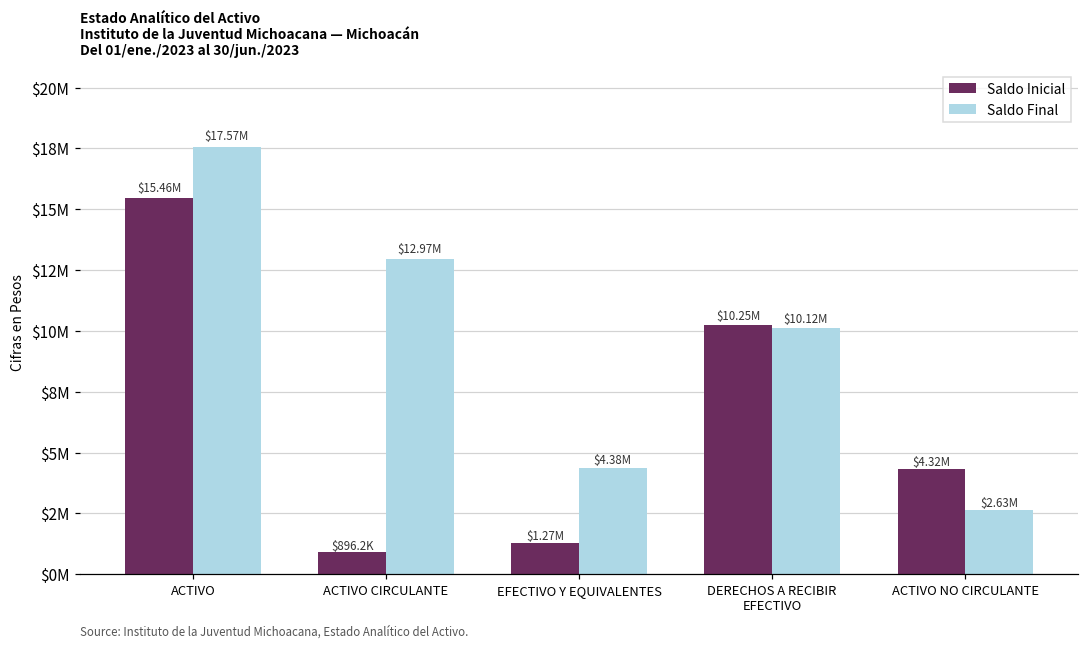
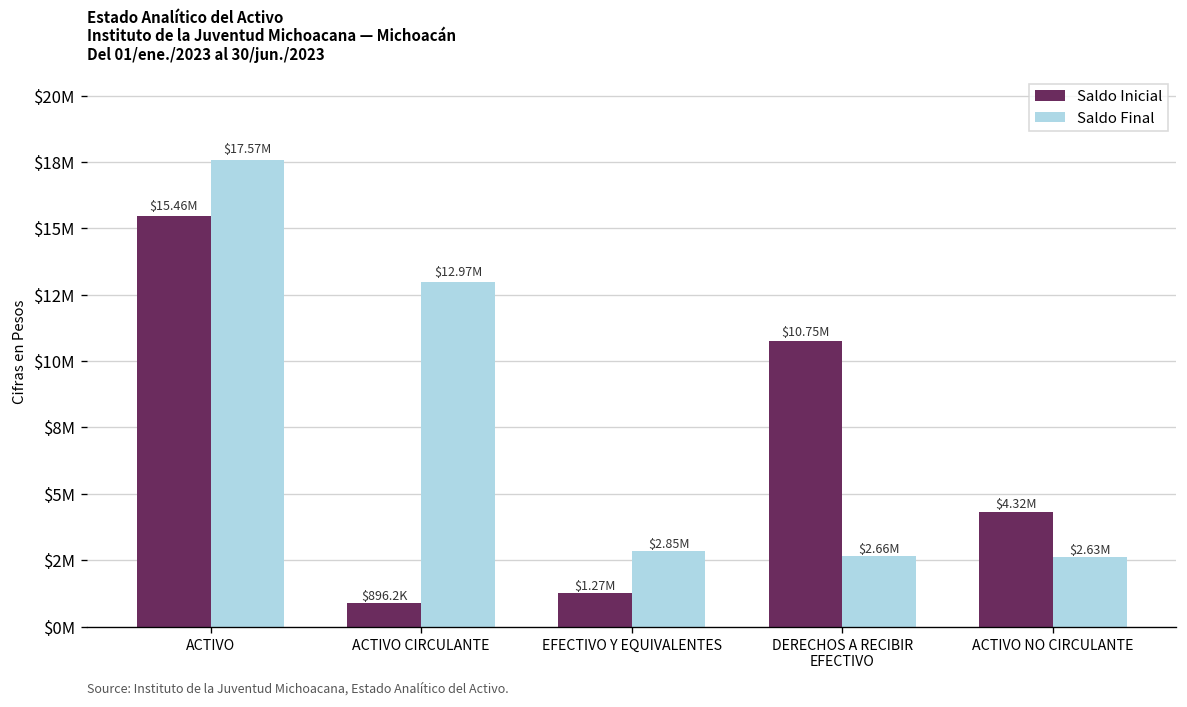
Saldo Final, EFECTIVO Y EQUIVALENTES: $4.38M -> $2.85M
Saldo Inicial, DERECHOS A RECIBIR EFECTIVO: $10.25M -> $10.75M
Saldo Final, DERECHOS A RECIBIR EFECTIVO: $10.12M -> $2.66M
